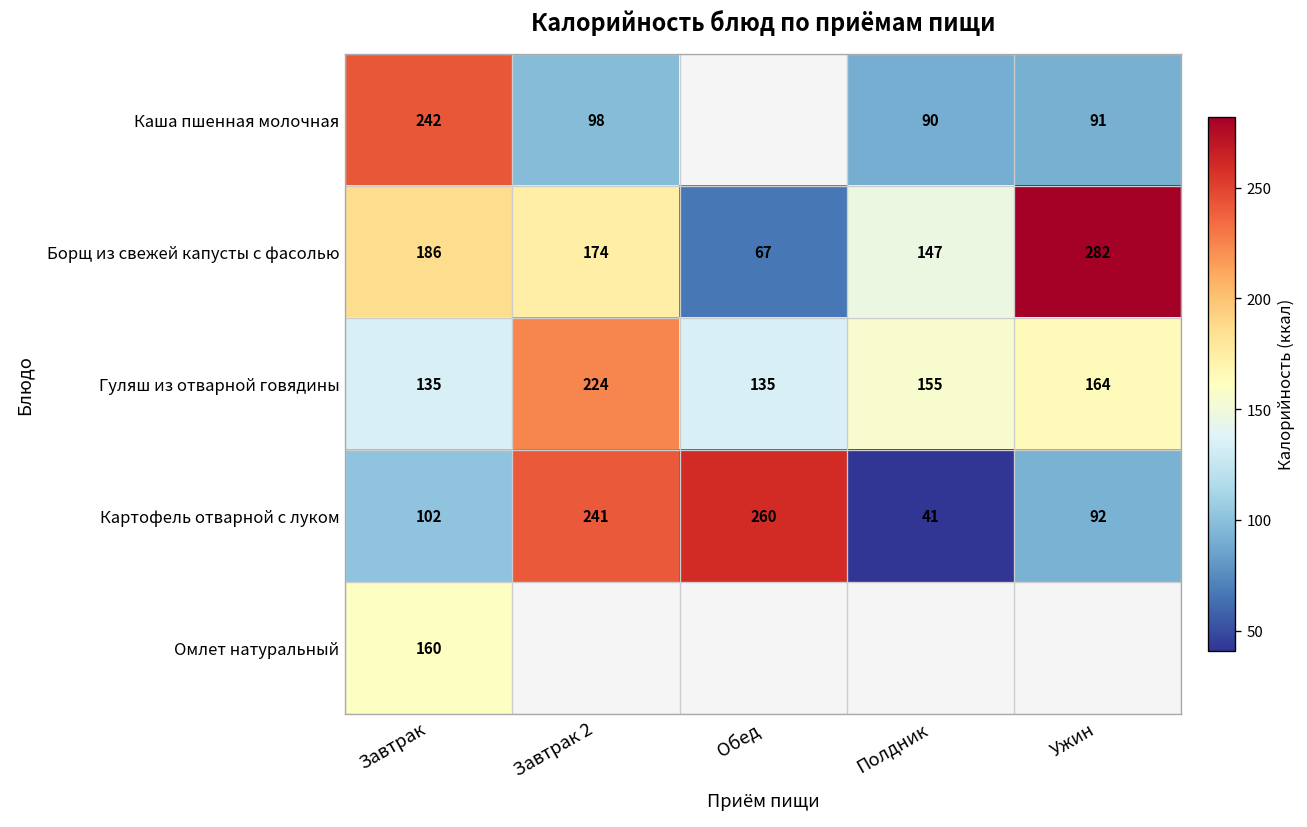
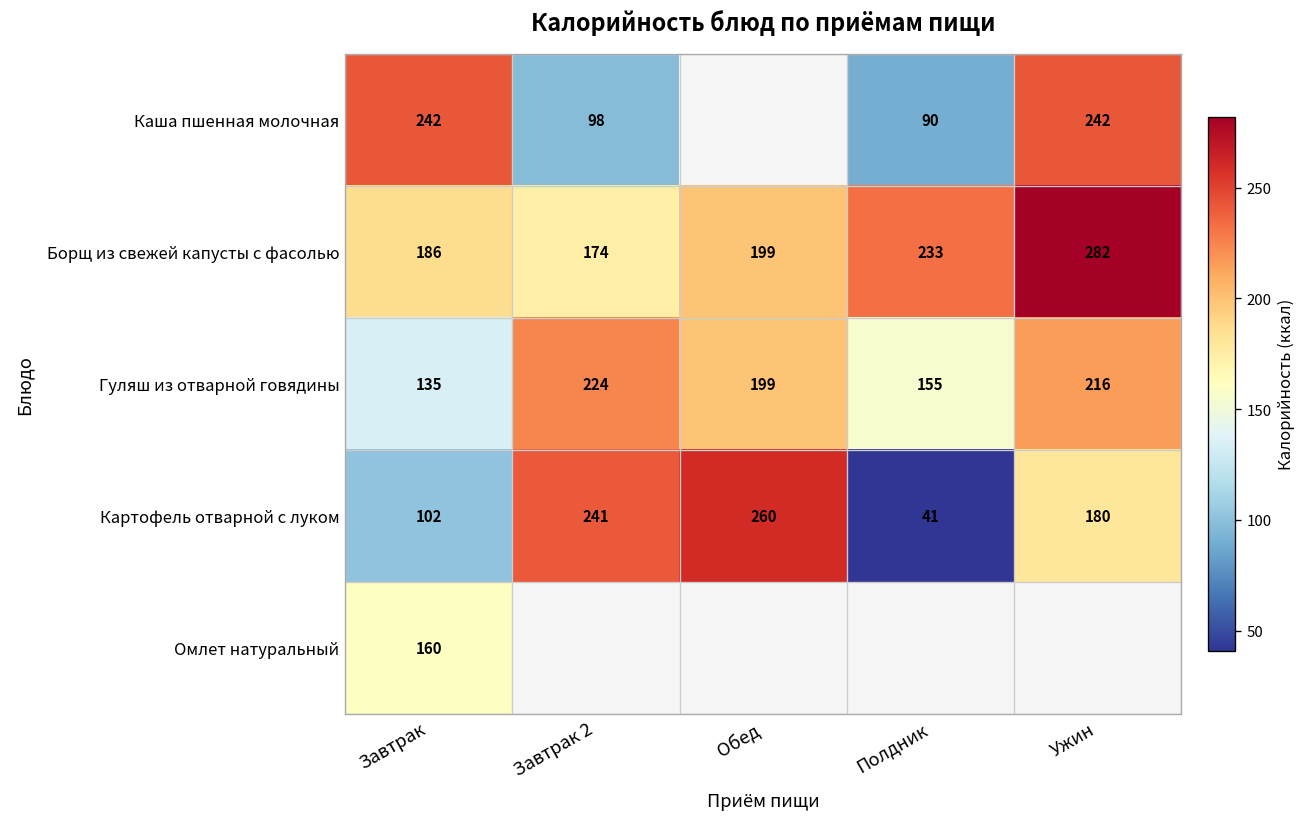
Каша пшенная молочная, Ужин: 91 -> 242
Борщ из свежей капусты с фасолью, Обед: 67 -> 199
Борщ из свежей капусты с фасолью, Полдник: 147 -> 233
Гуляш из отварной говядины, Обед: 135 -> 199
Гуляш из отварной говядины, Ужин: 164 -> 216
Картофель отварной с луком, Ужин: 92 -> 180
